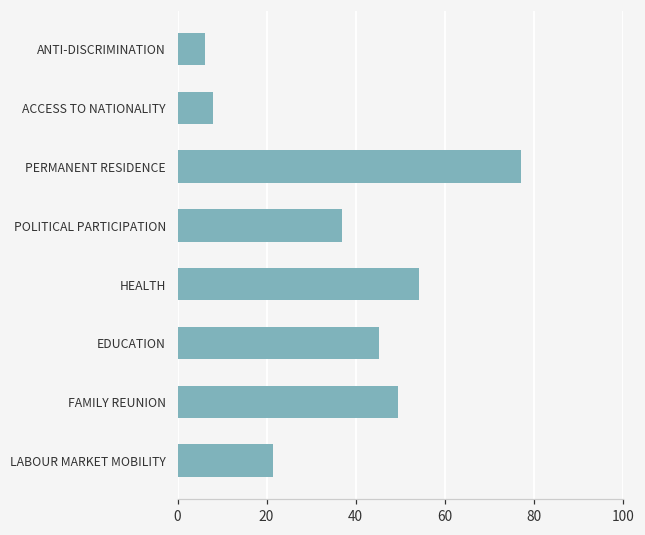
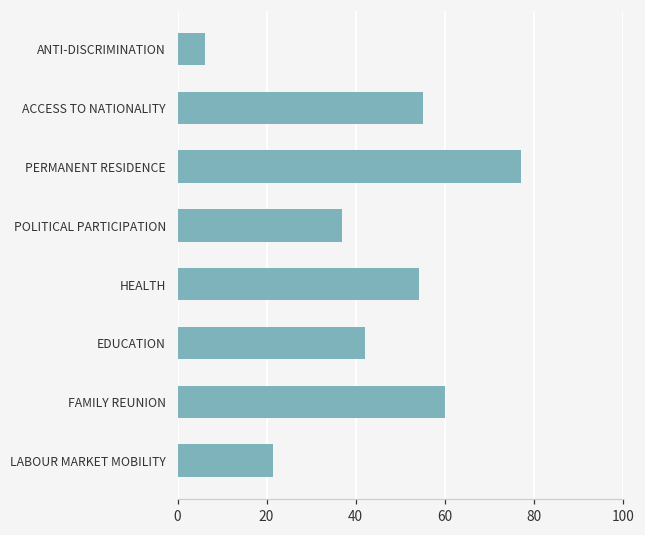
ACCESS TO NATIONALITY: 8 -> 55
EDUCATION: 45 -> 42
FAMILY REUNION: 50 -> 60
